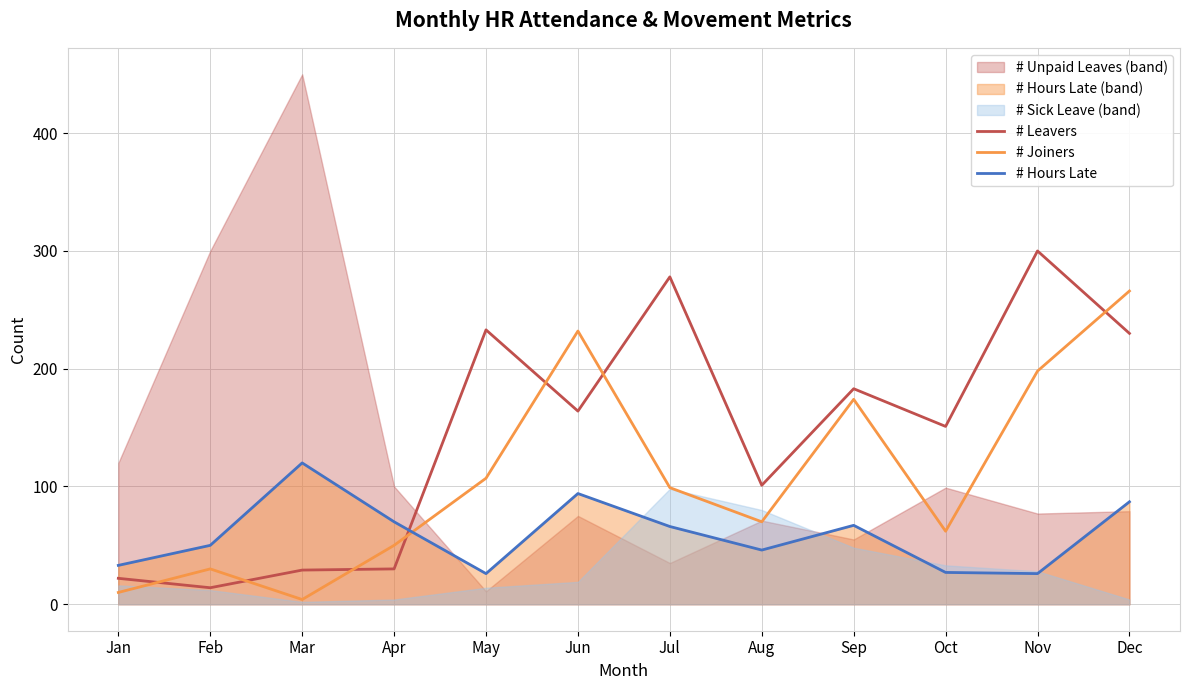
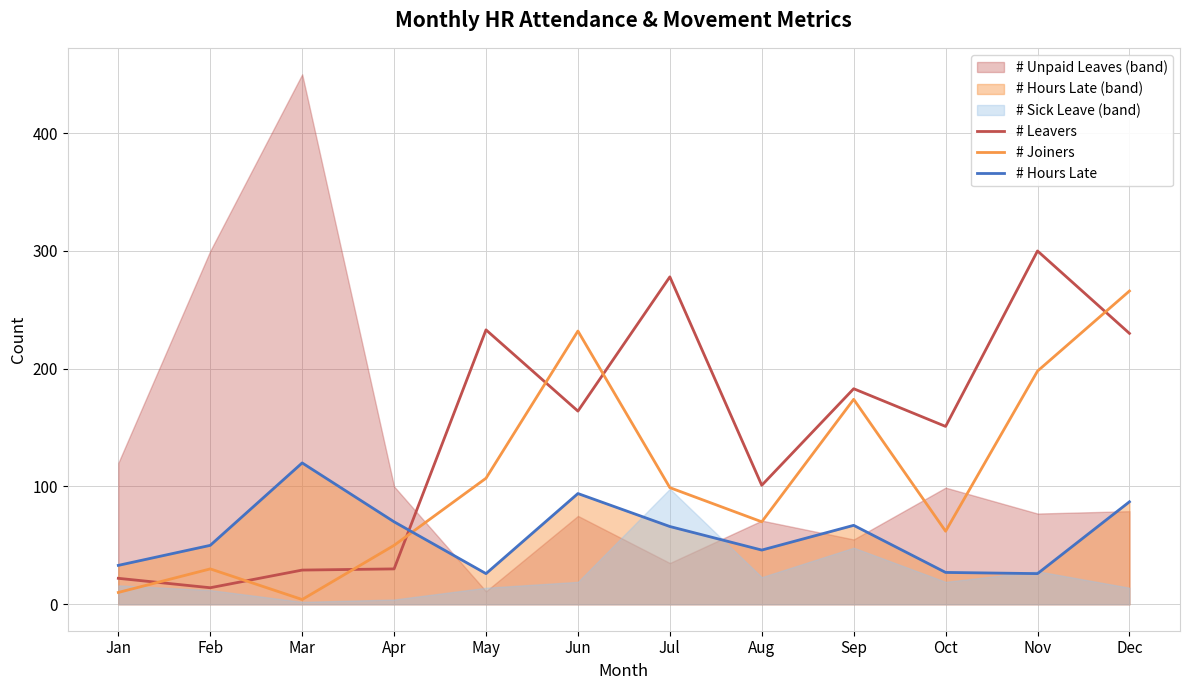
# Sick Leave (band), Aug: 80 -> 23
# Sick Leave (band), Oct: 33 -> 19
# Sick Leave (band), Dec: 4 -> 14
